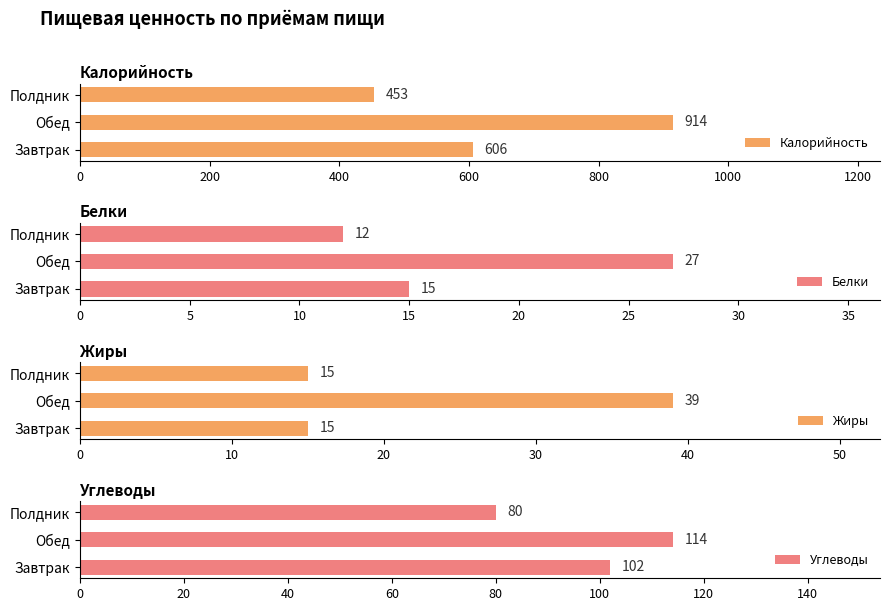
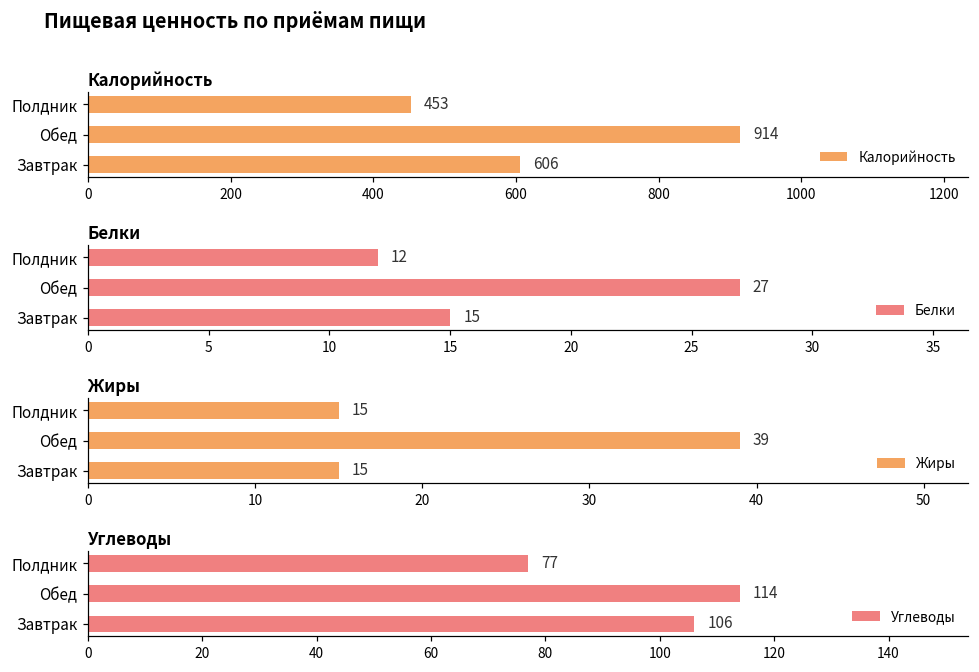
Углеводы, Полдник: 80 -> 77
Углеводы, Завтрак: 102 -> 106
